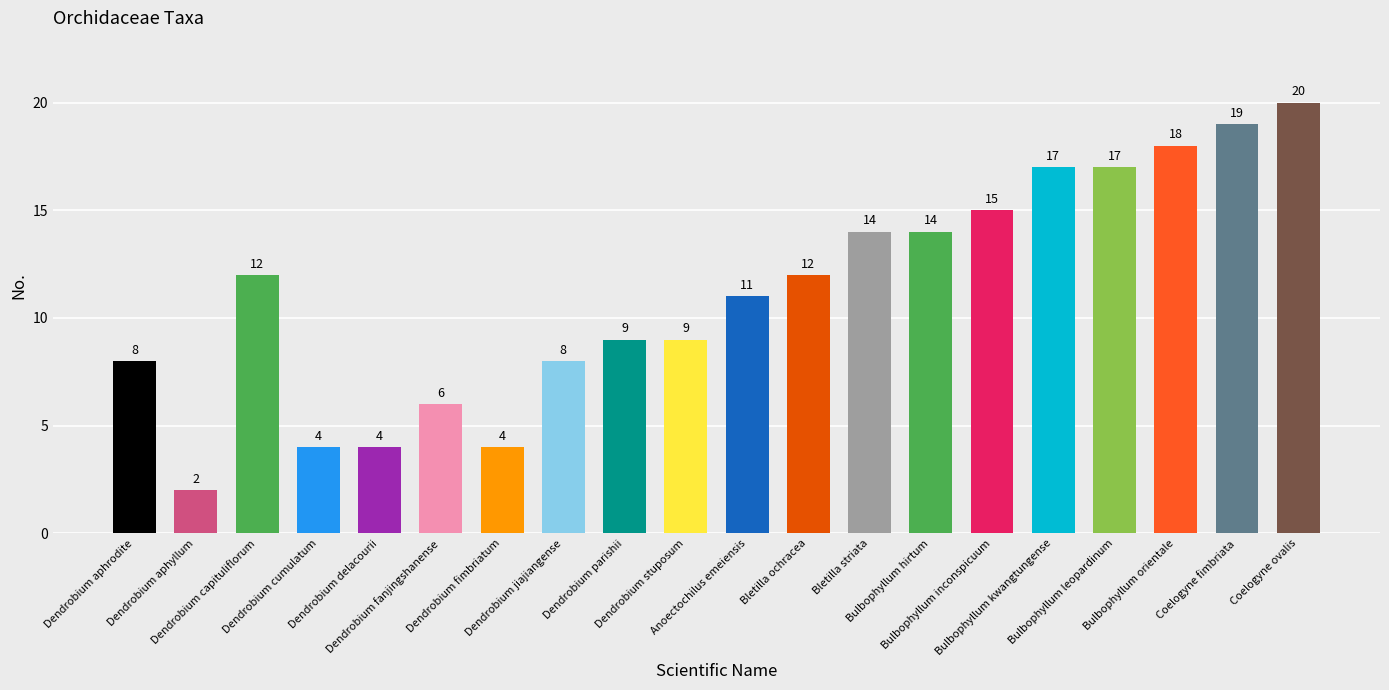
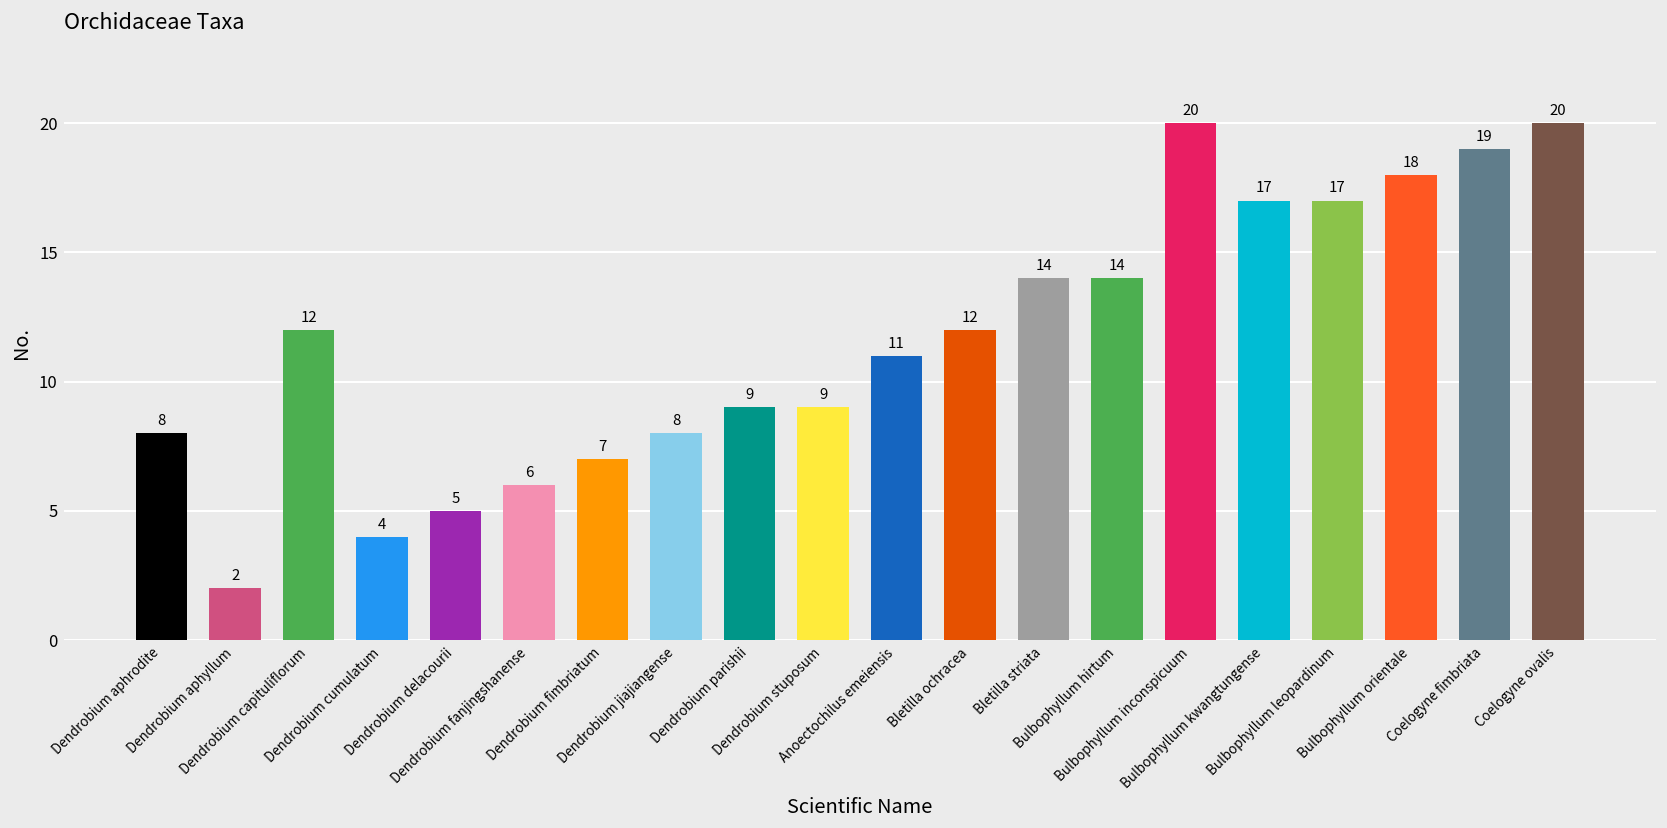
Dendrobium delacourii: 4 -> 5
Dendrobium fimbriatum: 4 -> 7
Bulbophyllum inconspicuum: 15 -> 20
